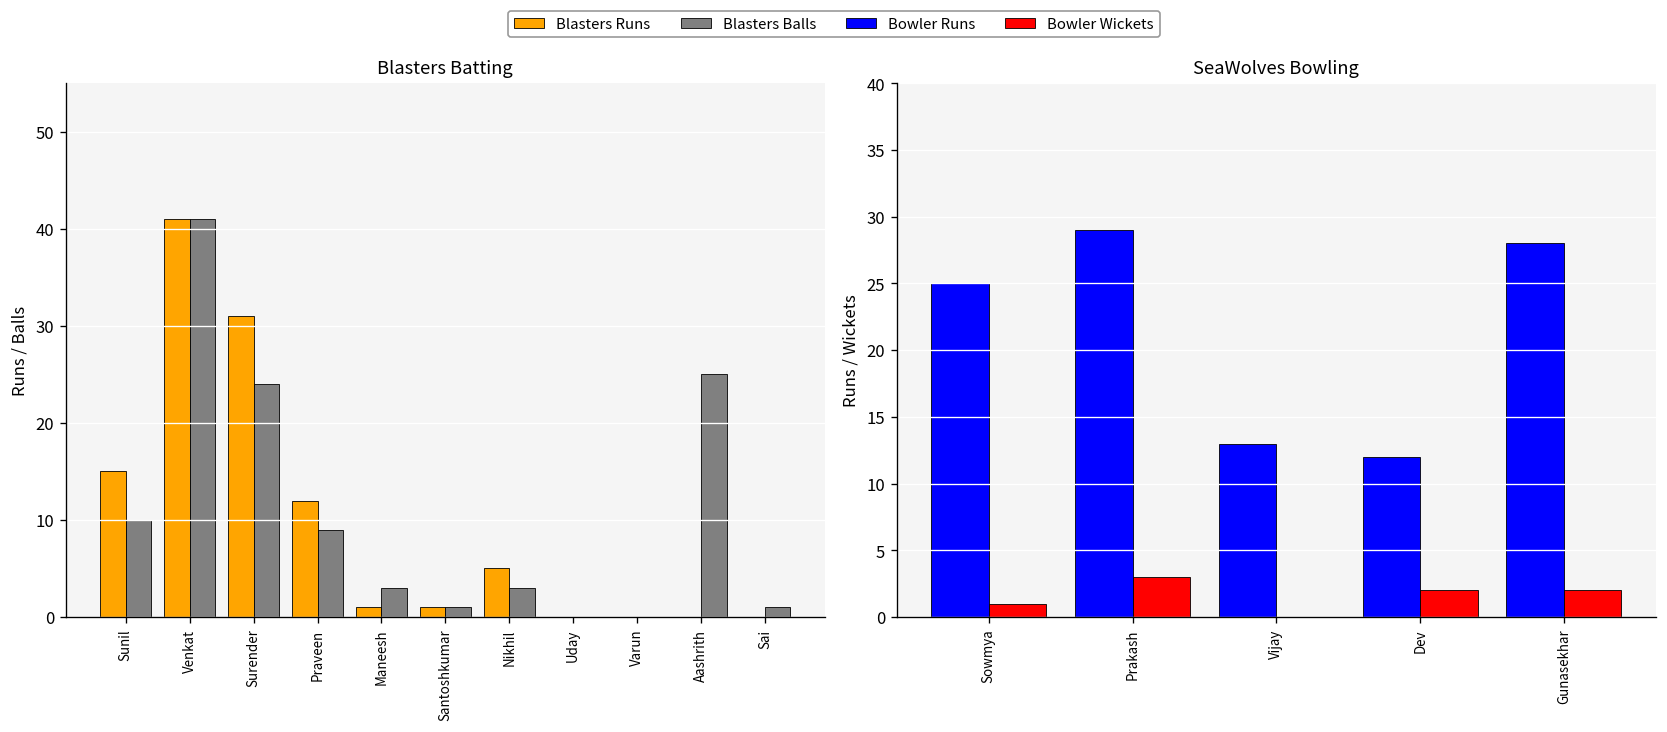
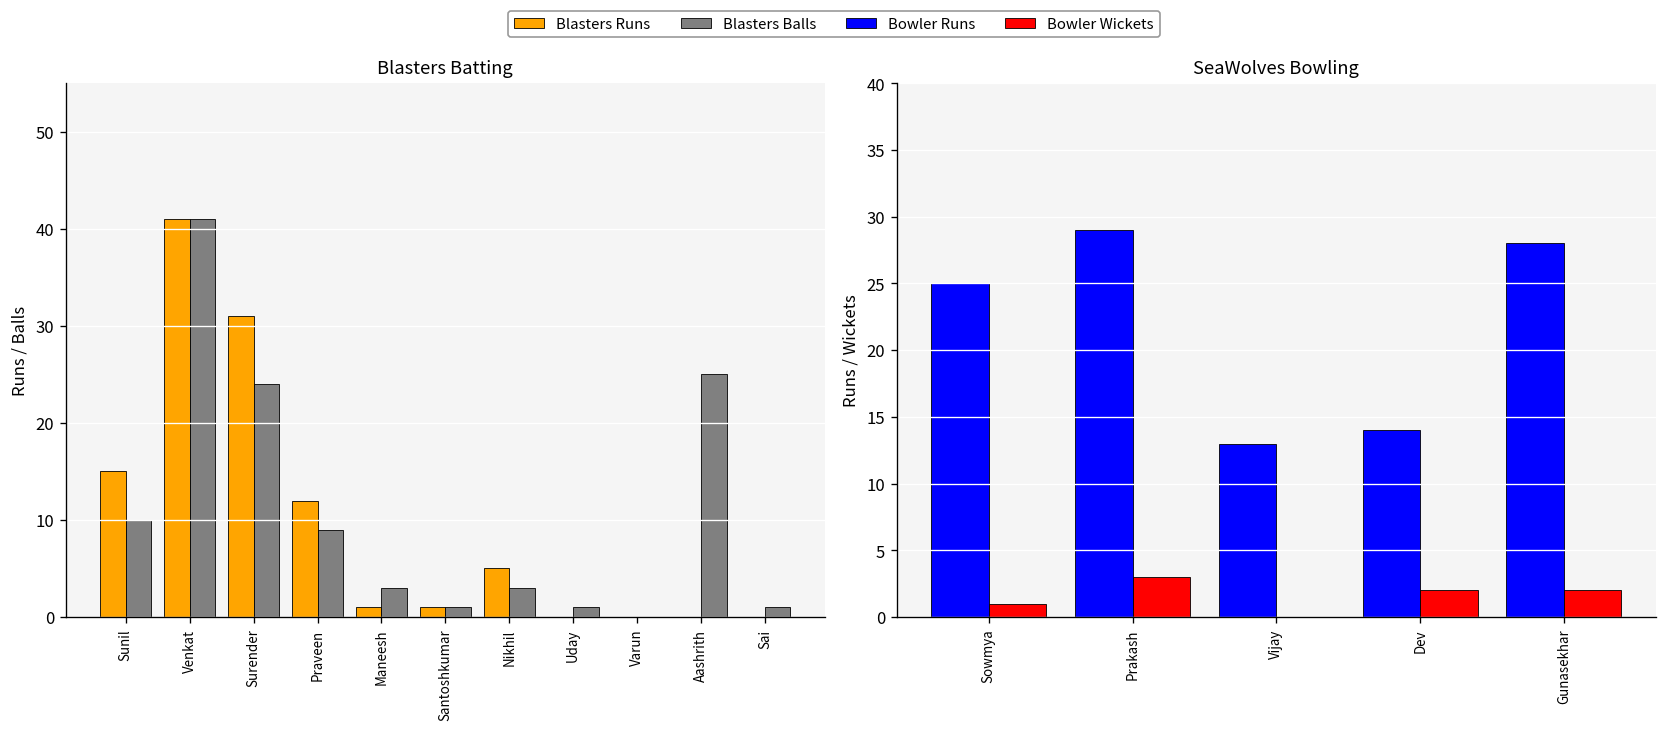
Blasters Batting, Blasters Balls, Uday: 0 -> 1
SeaWolves Bowling, Bowler Runs, Dev: 12 -> 14
